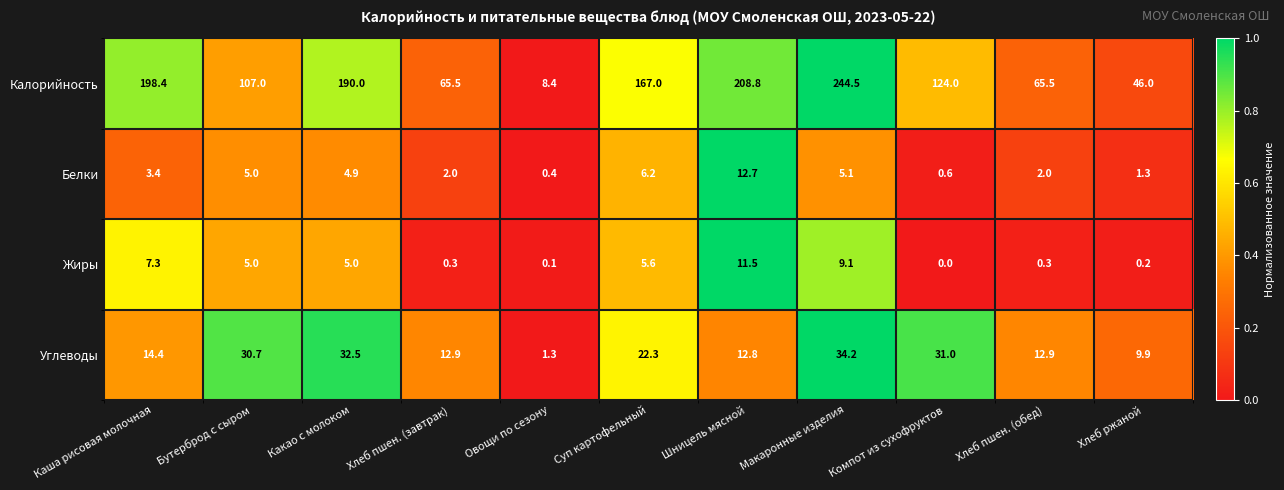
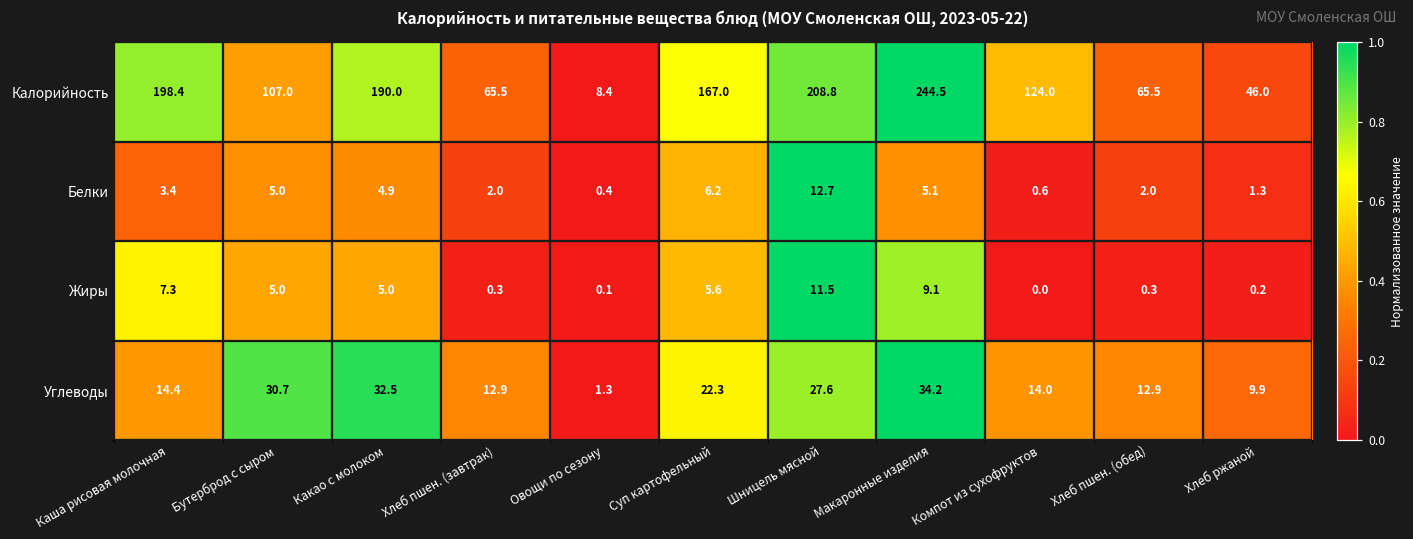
Углеводы, Шницель мясной: 12.8 -> 27.6
Углеводы, Компот из сухофруктов: 31.0 -> 14.0
